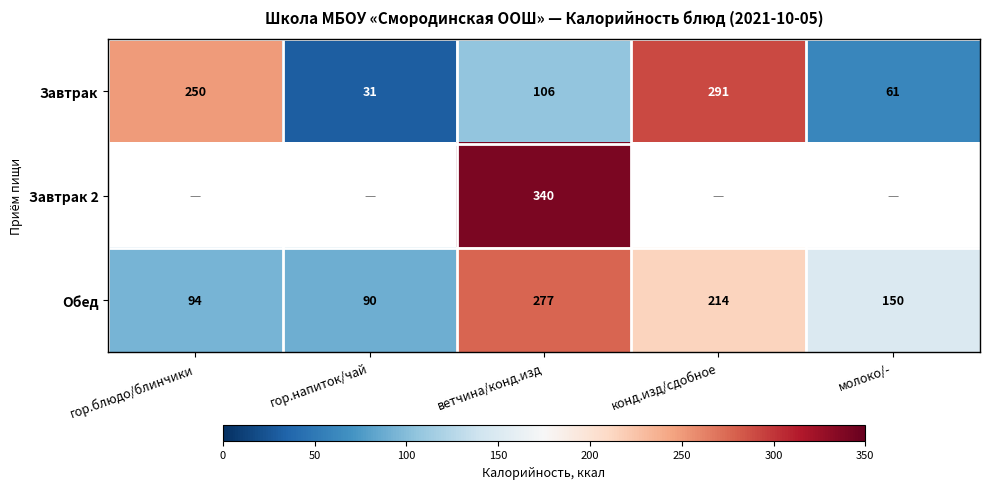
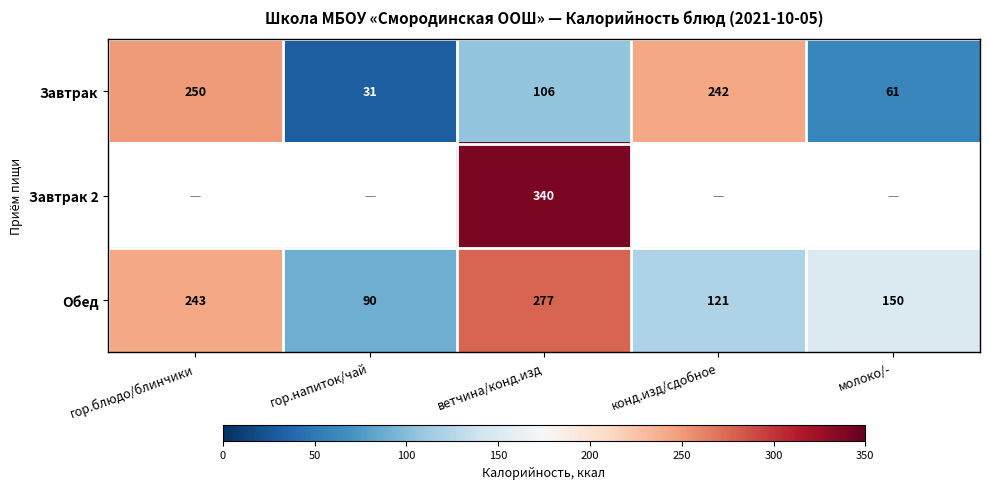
Завтрак, конд.изд/сдобное: 291 -> 242
Обед, гор.блюдо/блинчики: 94 -> 243
Обед, конд.изд/сдобное: 214 -> 121
